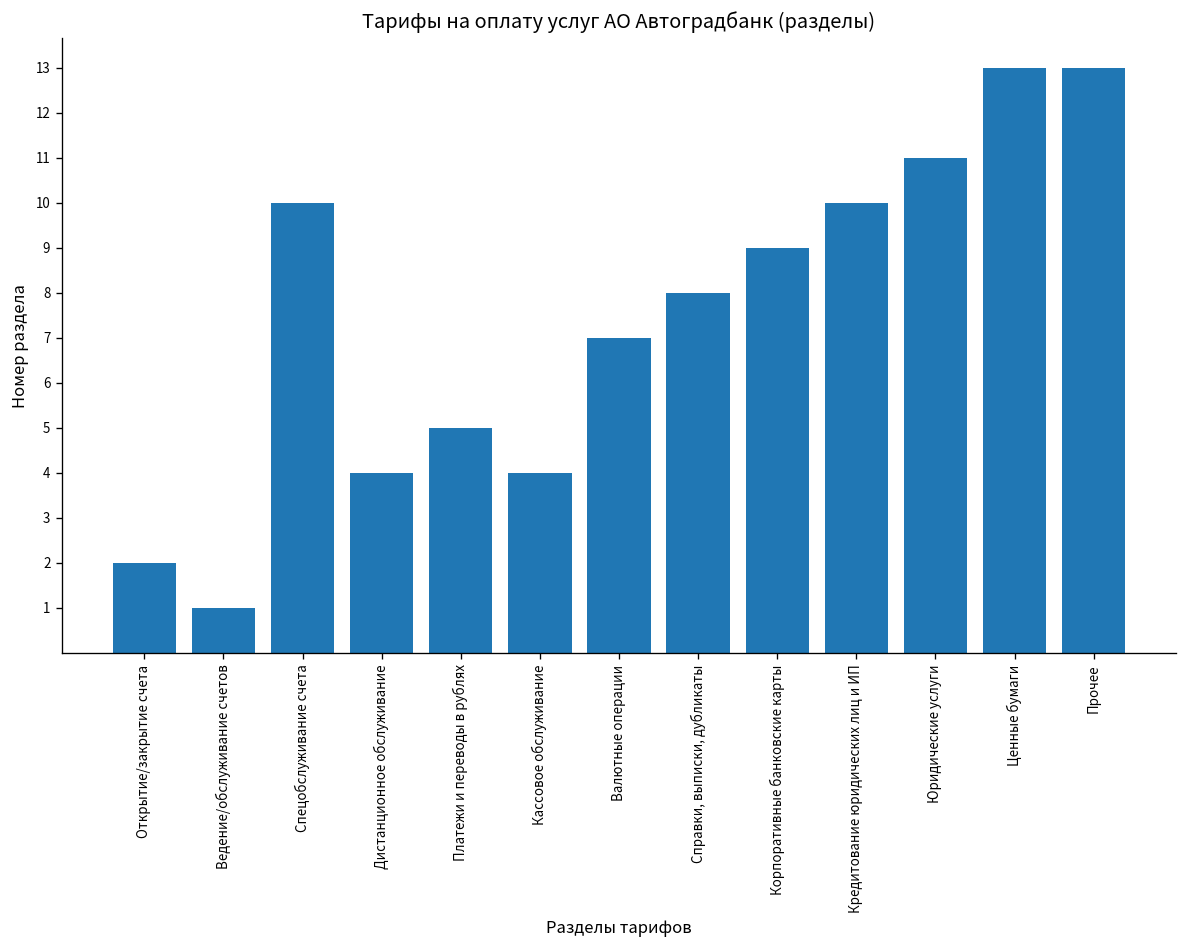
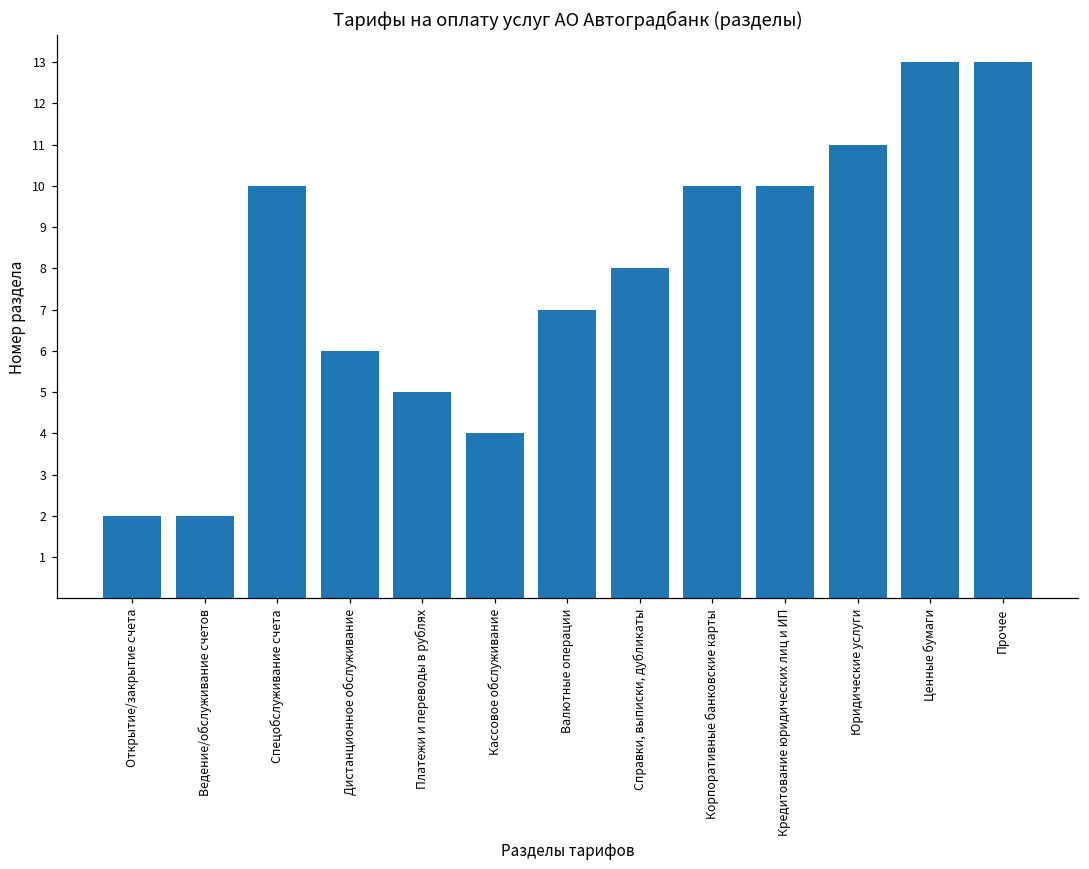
Ведение/обслуживание счетов: 1 -> 2
Дистанционное обслуживание: 4 -> 6
Корпоративные банковские карты: 9 -> 10
